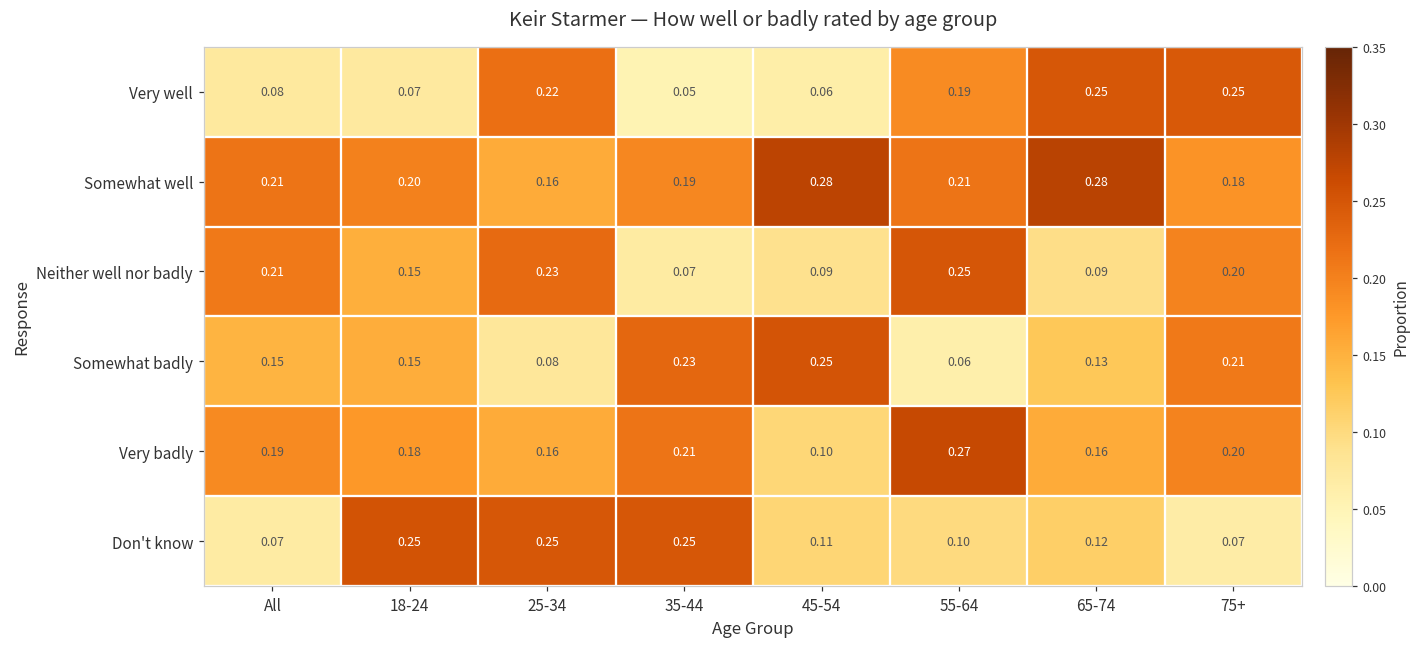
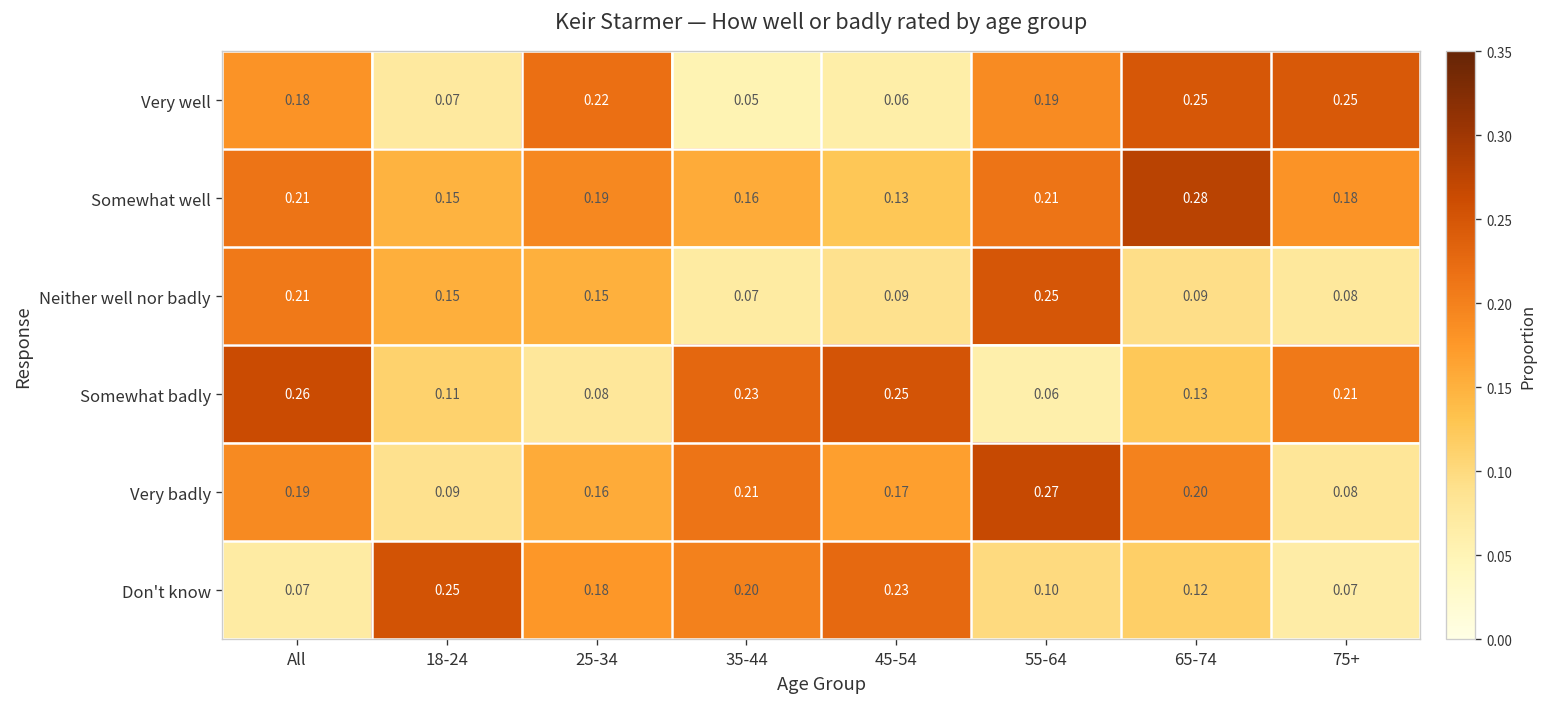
Very well, All: 0.08 -> 0.18
Somewhat well, 18-24: 0.20 -> 0.15
Somewhat well, 25-34: 0.16 -> 0.19
Somewhat well, 35-44: 0.19 -> 0.16
Somewhat well, 45-54: 0.28 -> 0.13
Neither well nor badly, 25-34: 0.23 -> 0.15
Neither well nor badly, 75+: 0.20 -> 0.08
Somewhat badly, All: 0.15 -> 0.26
Somewhat badly, 18-24: 0.15 -> 0.11
Very badly, 18-24: 0.18 -> 0.09
Very badly, 45-54: 0.10 -> 0.17
Very badly, 65-74: 0.16 -> 0.20
Very badly, 75+: 0.20 -> 0.08
Don't know, 25-34: 0.25 -> 0.18
Don't know, 35-44: 0.25 -> 0.20
Don't know, 45-54: 0.11 -> 0.23
